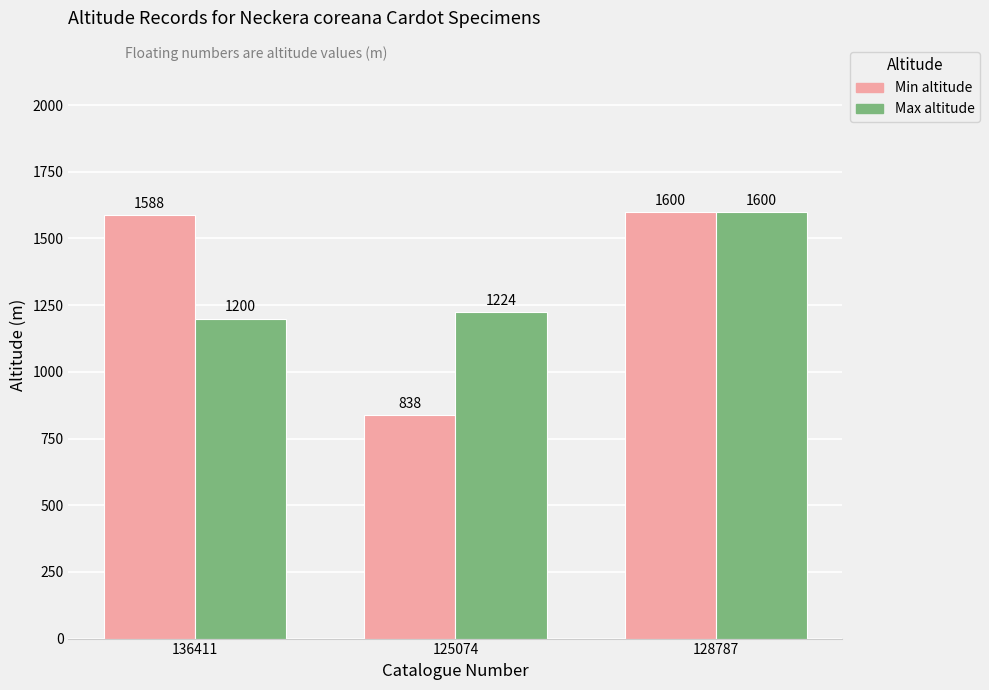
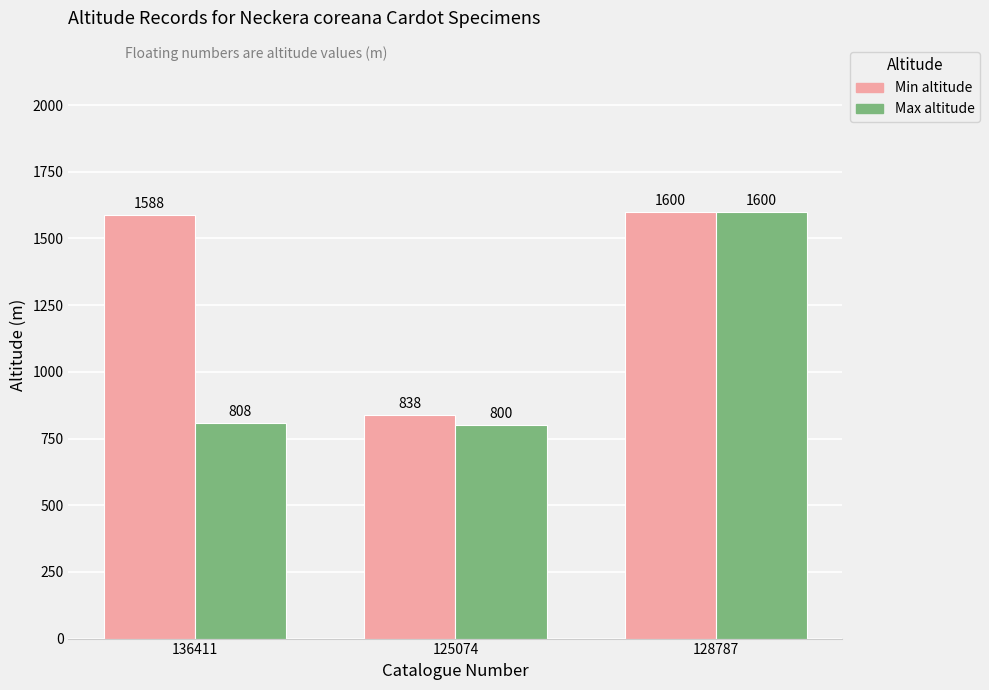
Max altitude, 136411: 1200 -> 808
Max altitude, 125074: 1224 -> 800
